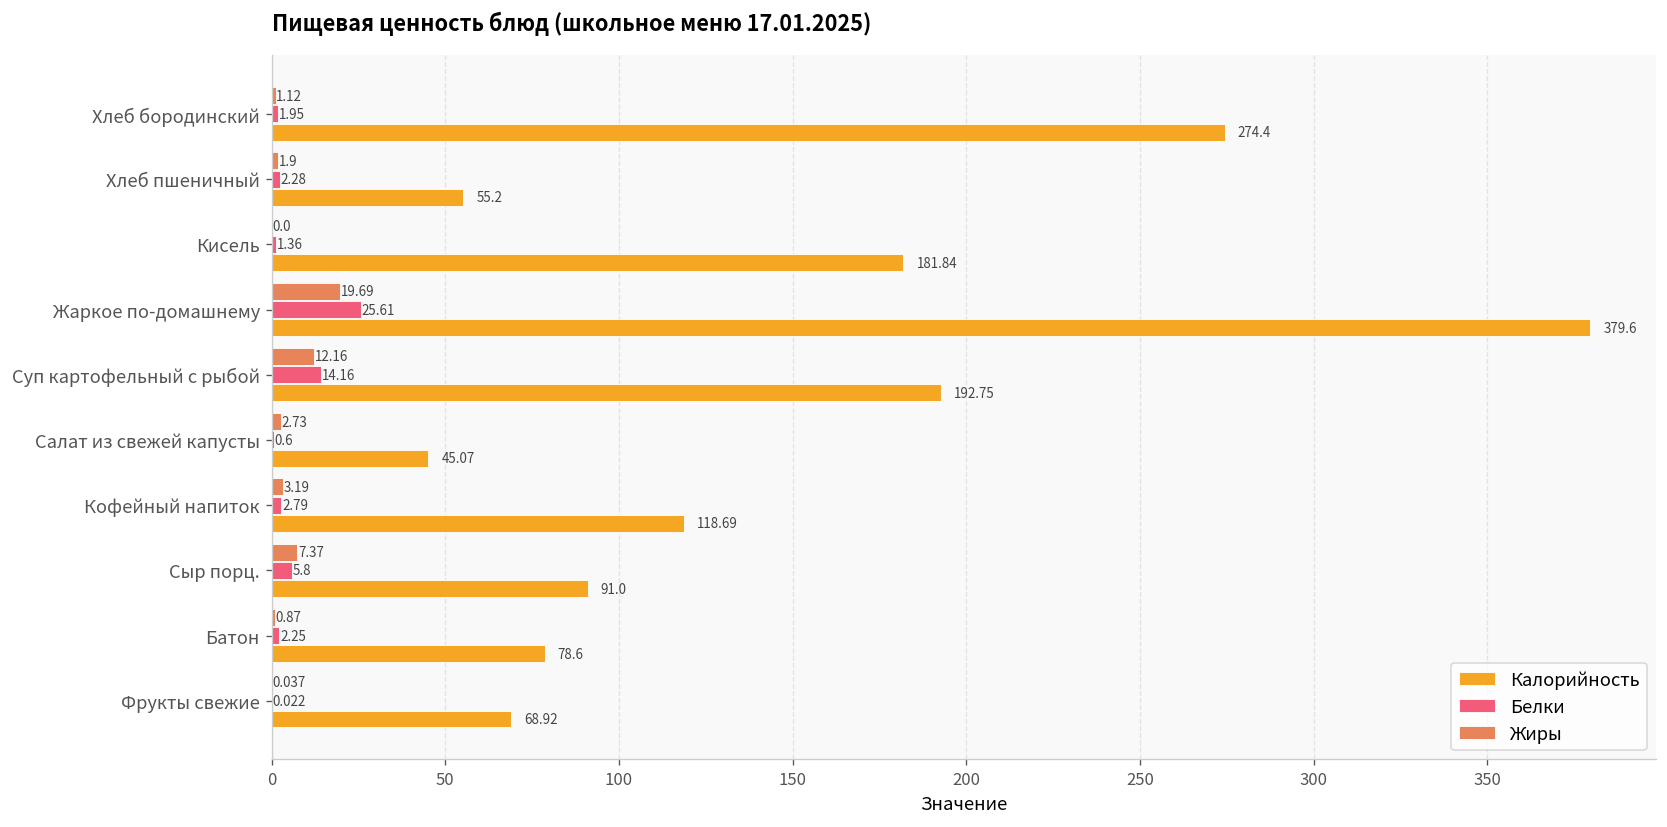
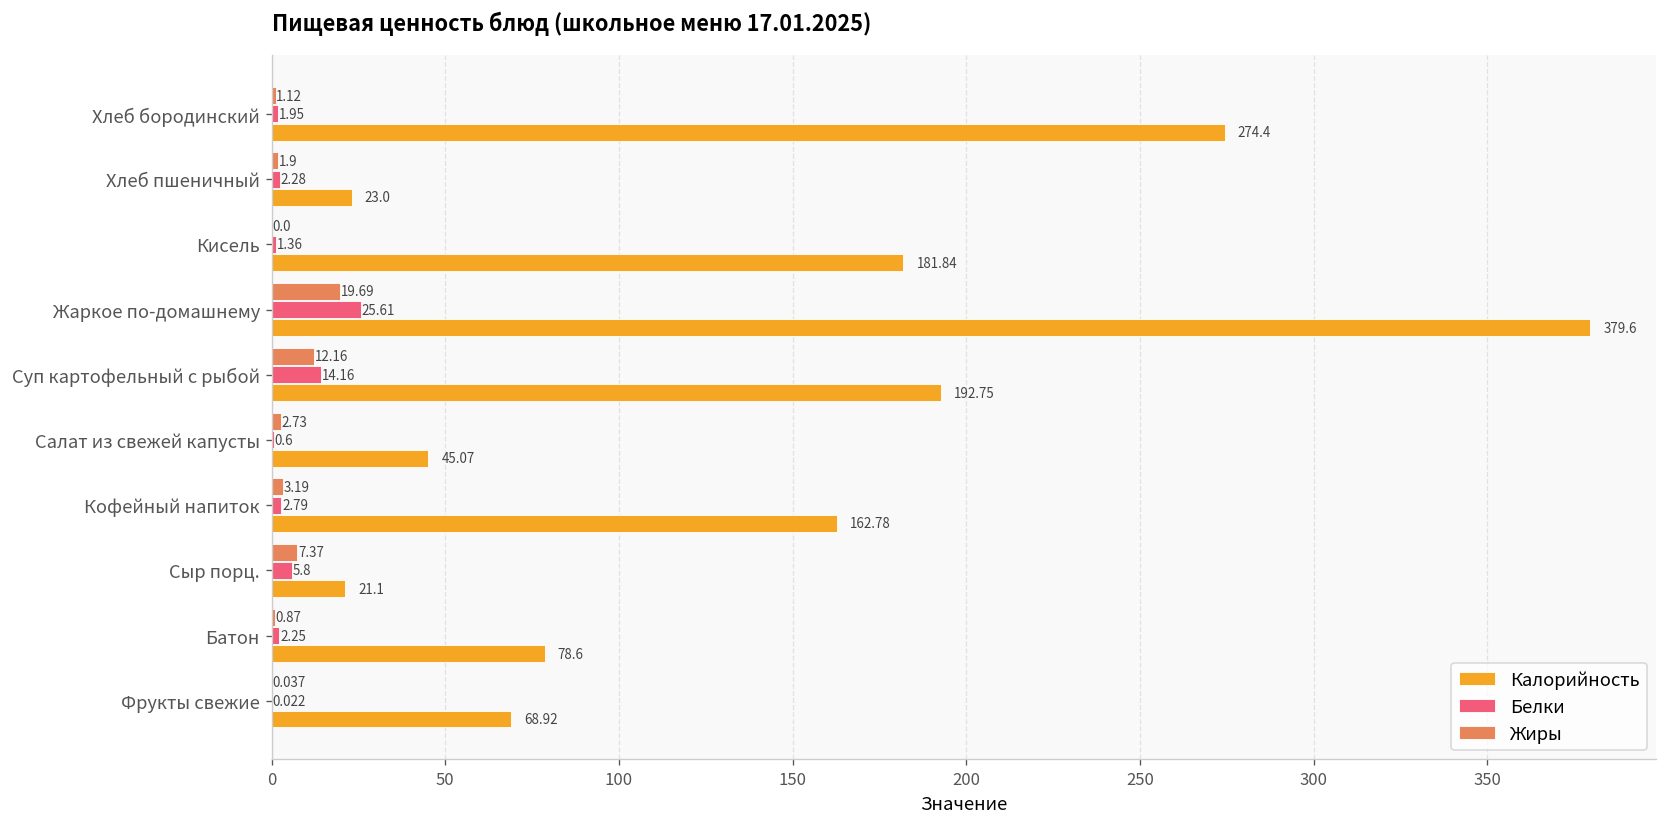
Калорийность, Хлеб пшеничный: 55.2 -> 23.0
Калорийность, Кофейный напиток: 118.69 -> 162.78
Калорийность, Сыр порц.: 91.0 -> 21.1
